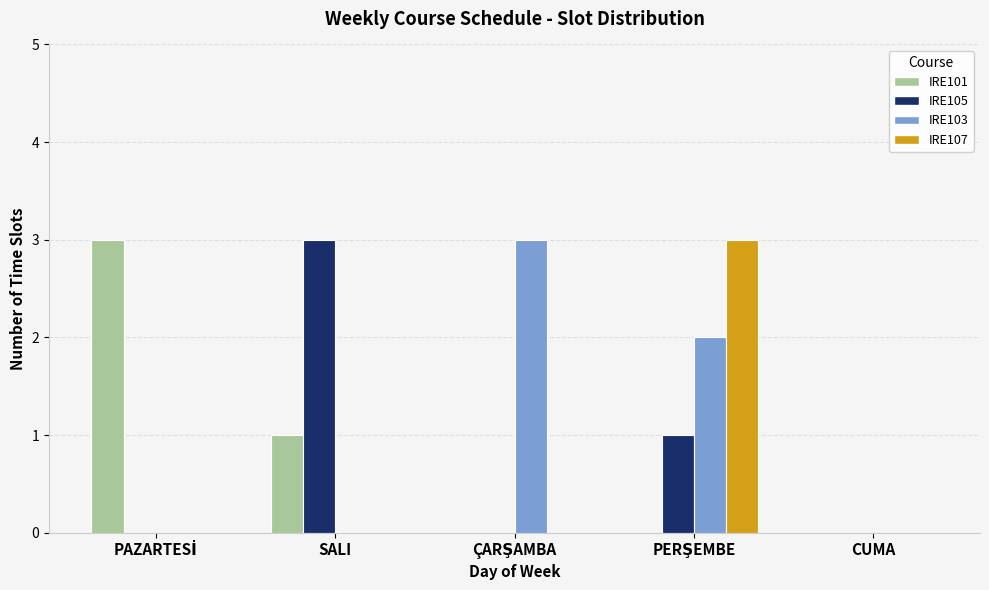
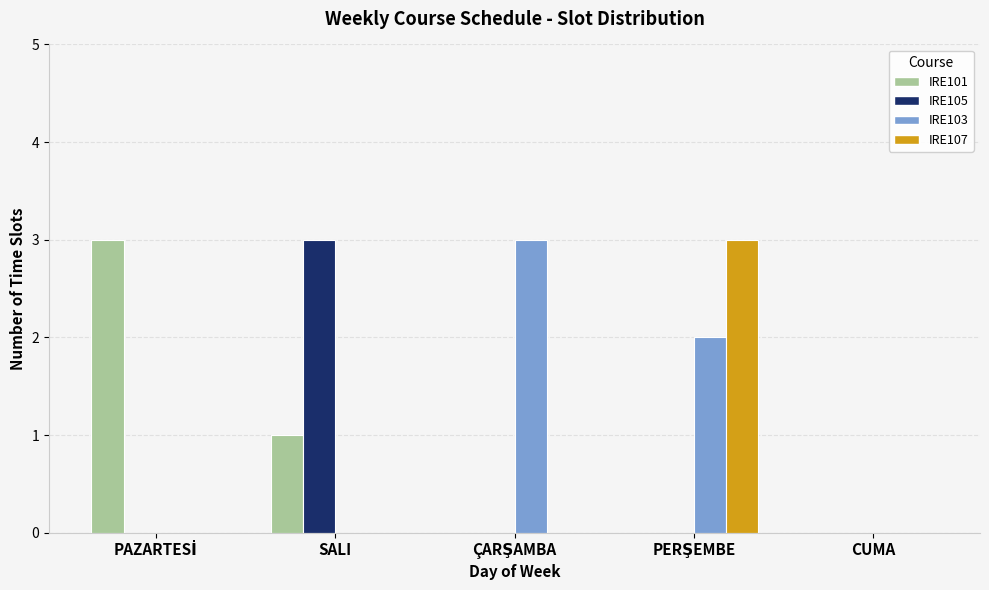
IRE105, PERŞEMBE: 1 -> 0
